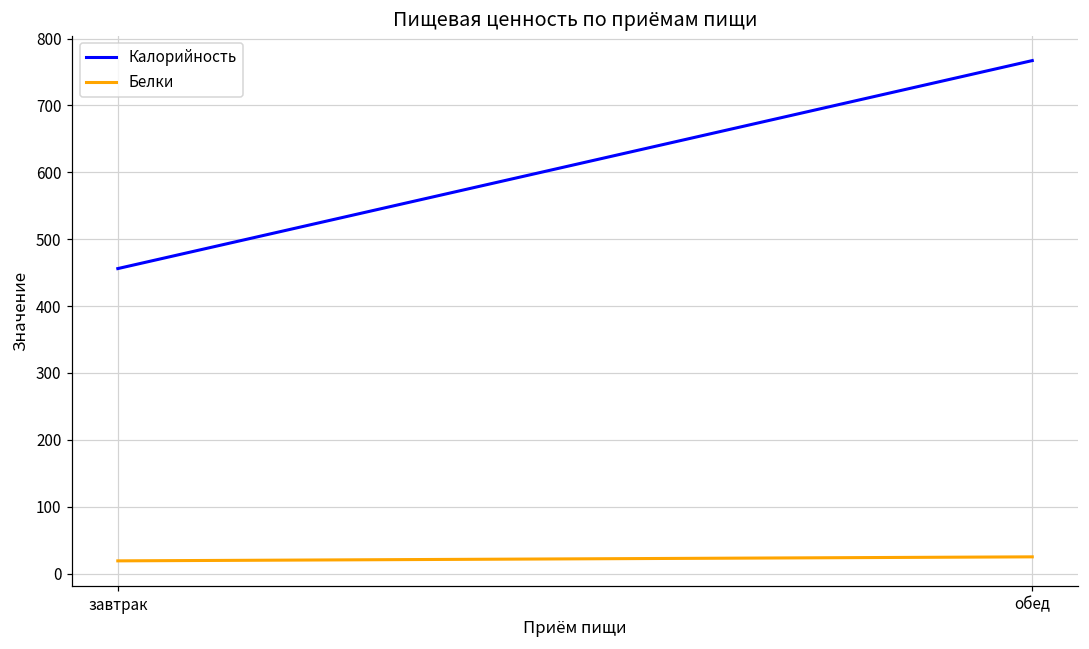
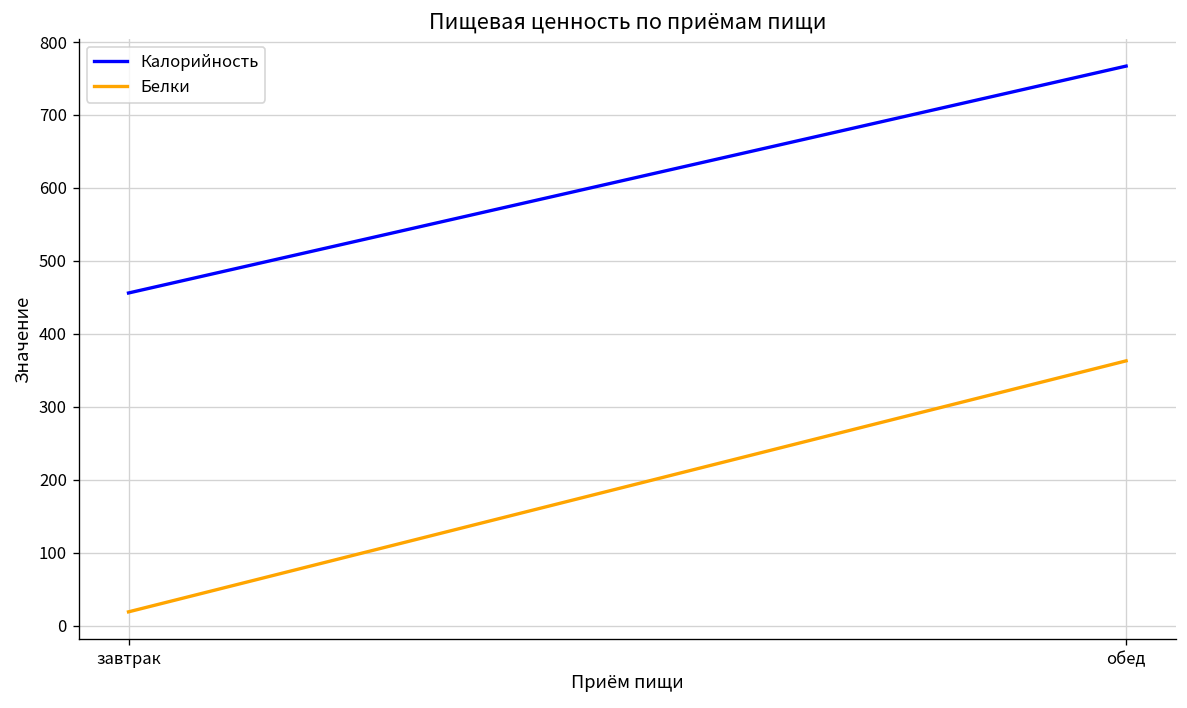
Белки, обед: 30 -> 360
